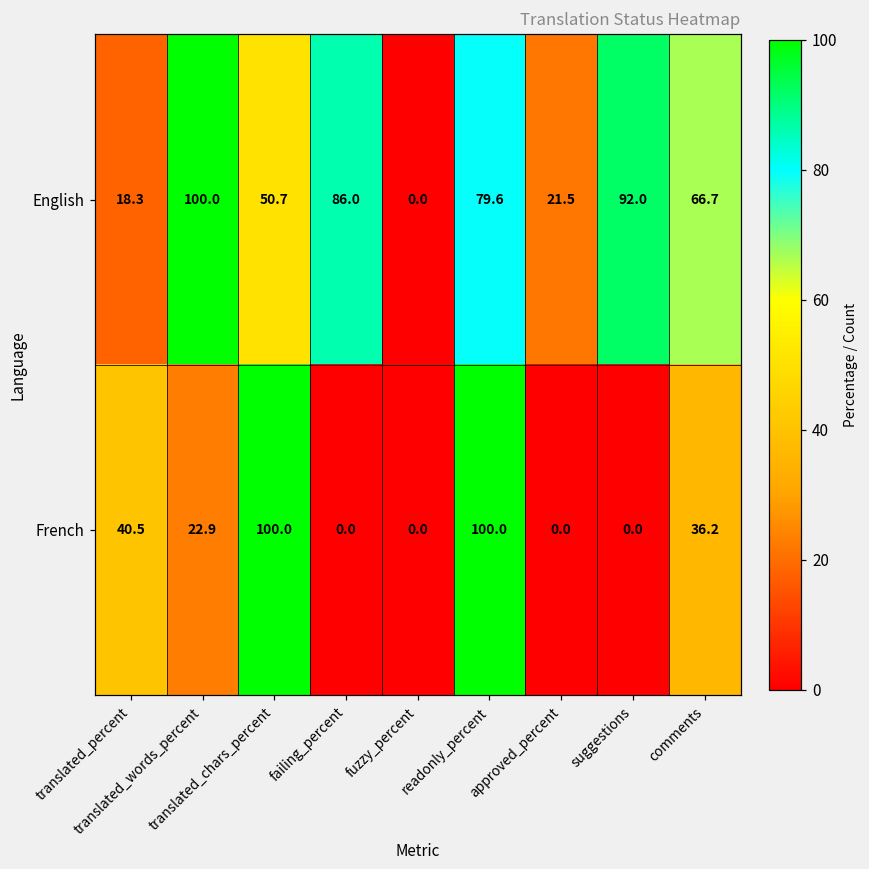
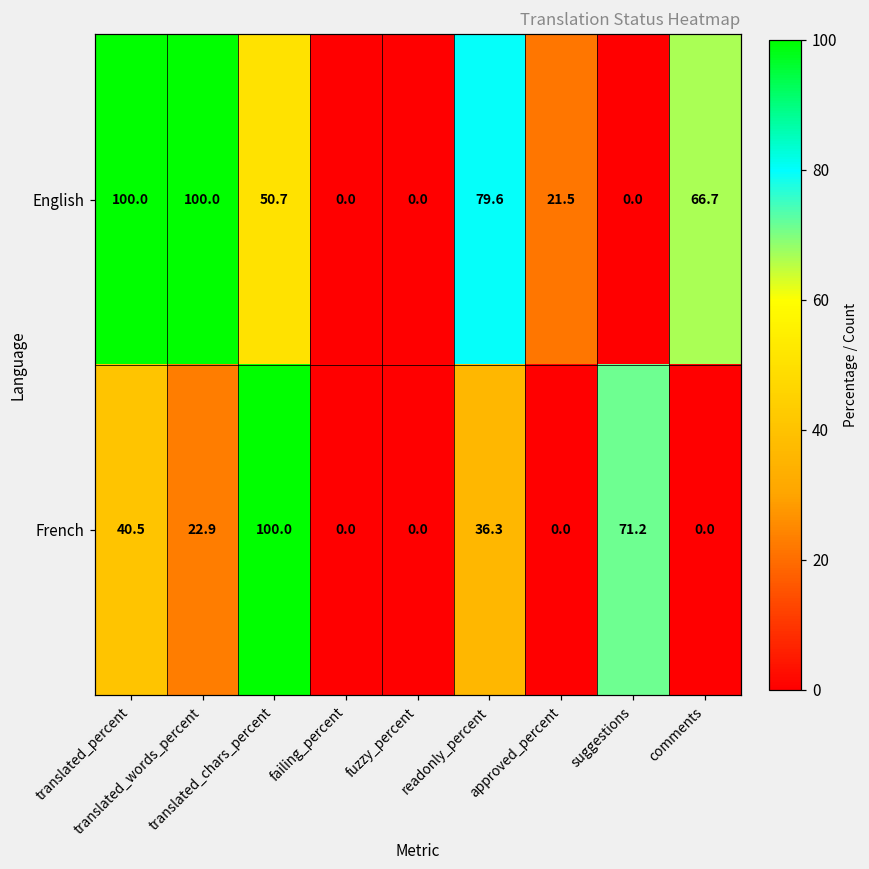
English, translated_percent: 18.3 -> 100.0
English, failing_percent: 86.0 -> 0.0
English, suggestions: 92.0 -> 0.0
French, readonly_percent: 100.0 -> 36.3
French, suggestions: 0.0 -> 71.2
French, comments: 36.2 -> 0.0
